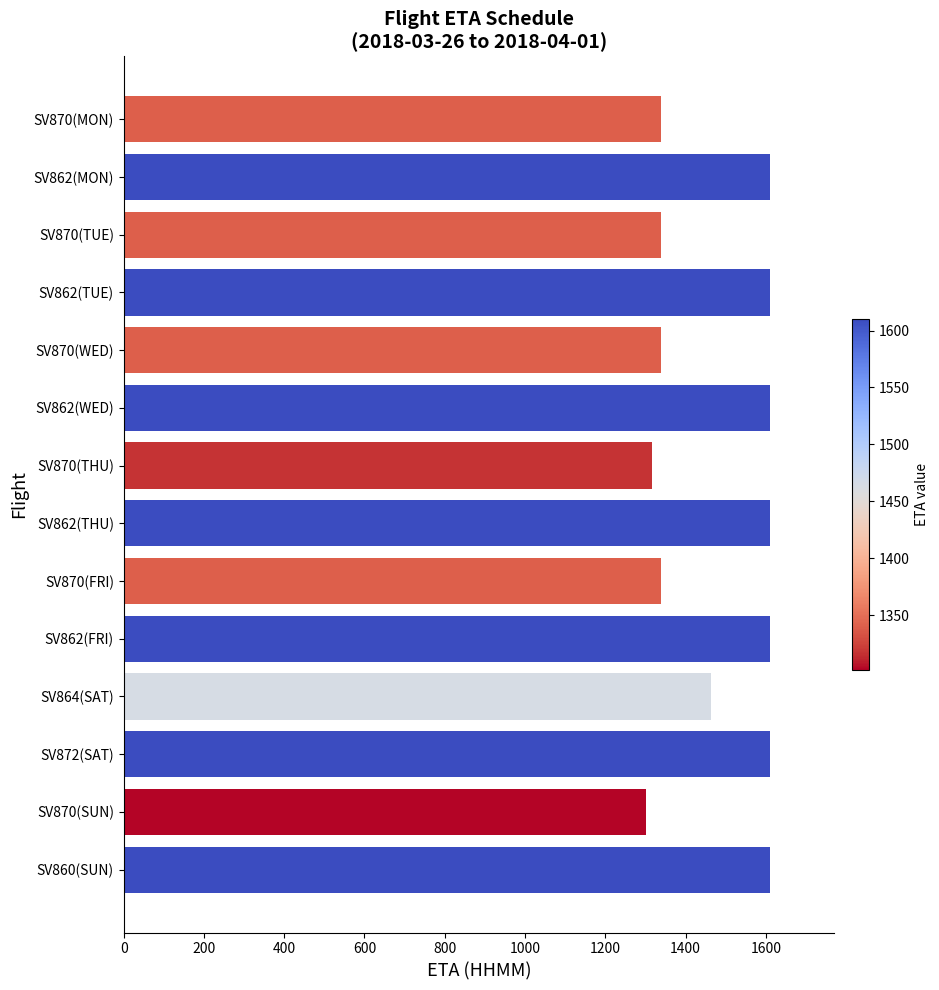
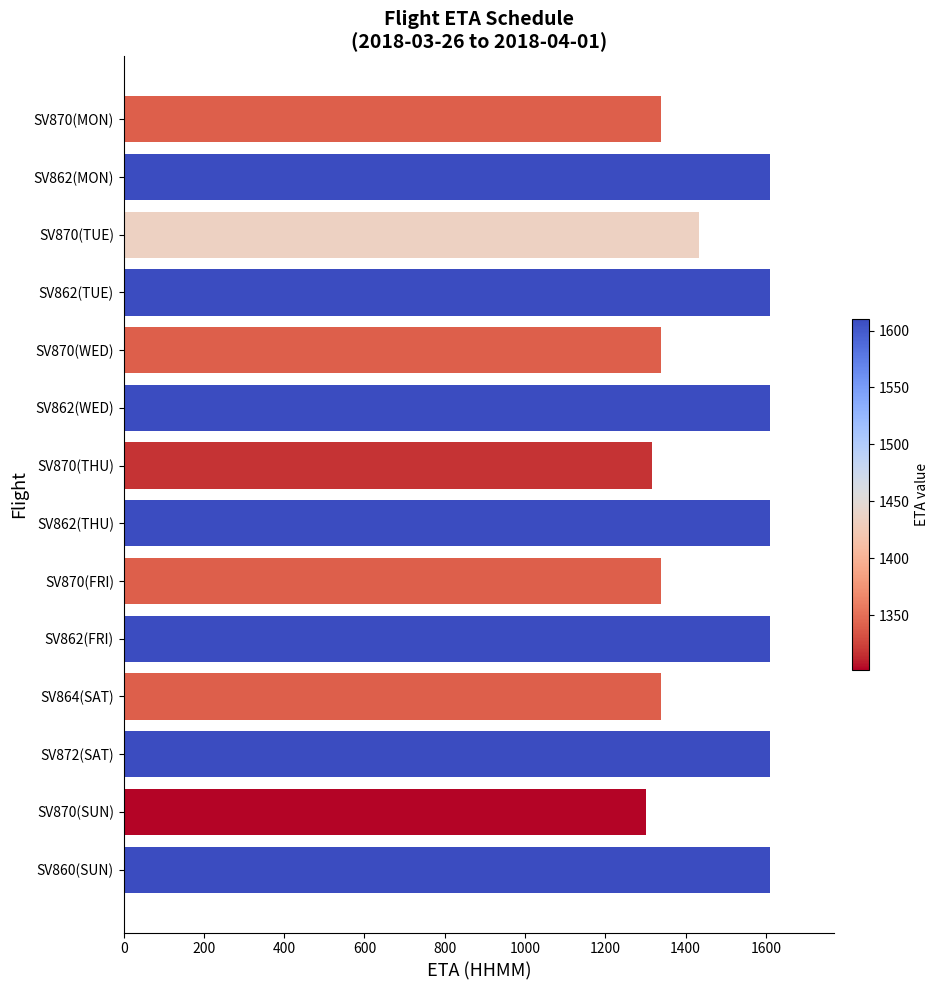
SV870(TUE): 1340 -> 1430
SV864(SAT): 1460 -> 1340
